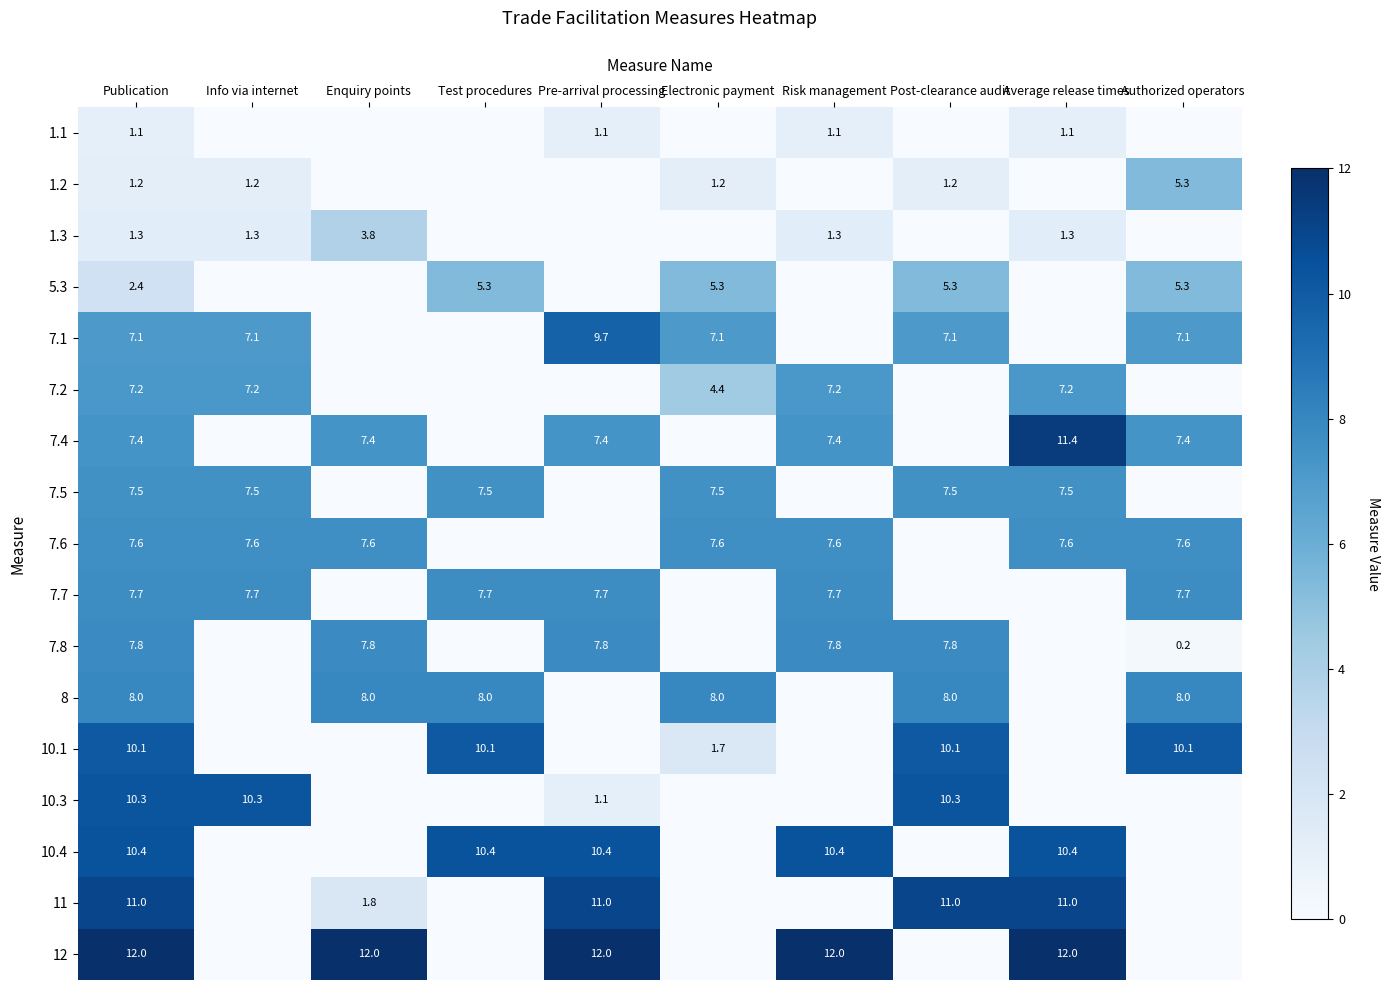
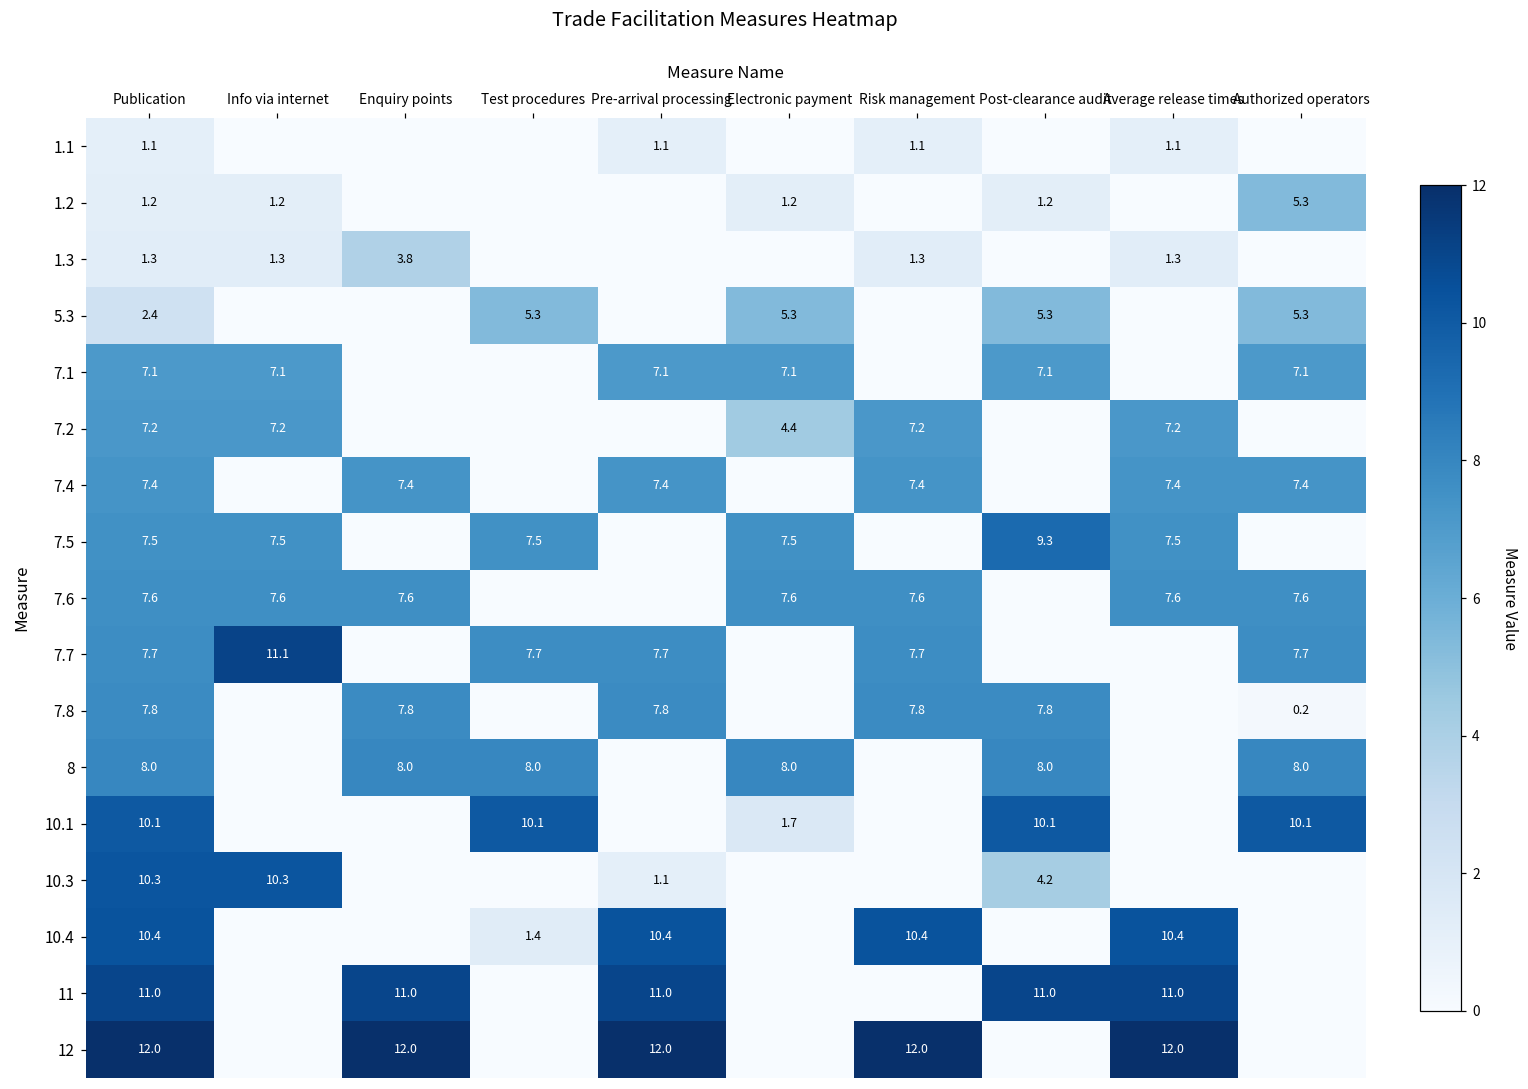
7.1, Pre-arrival processing: 9.7 -> 7.1
7.4, Average release times: 11.4 -> 7.4
7.5, Post-clearance audit: 7.5 -> 9.3
7.7, Info via internet: 7.7 -> 11.1
10.3, Post-clearance audit: 10.3 -> 4.2
10.4, Test procedures: 10.4 -> 1.4
11, Enquiry points: 1.8 -> 11.0
